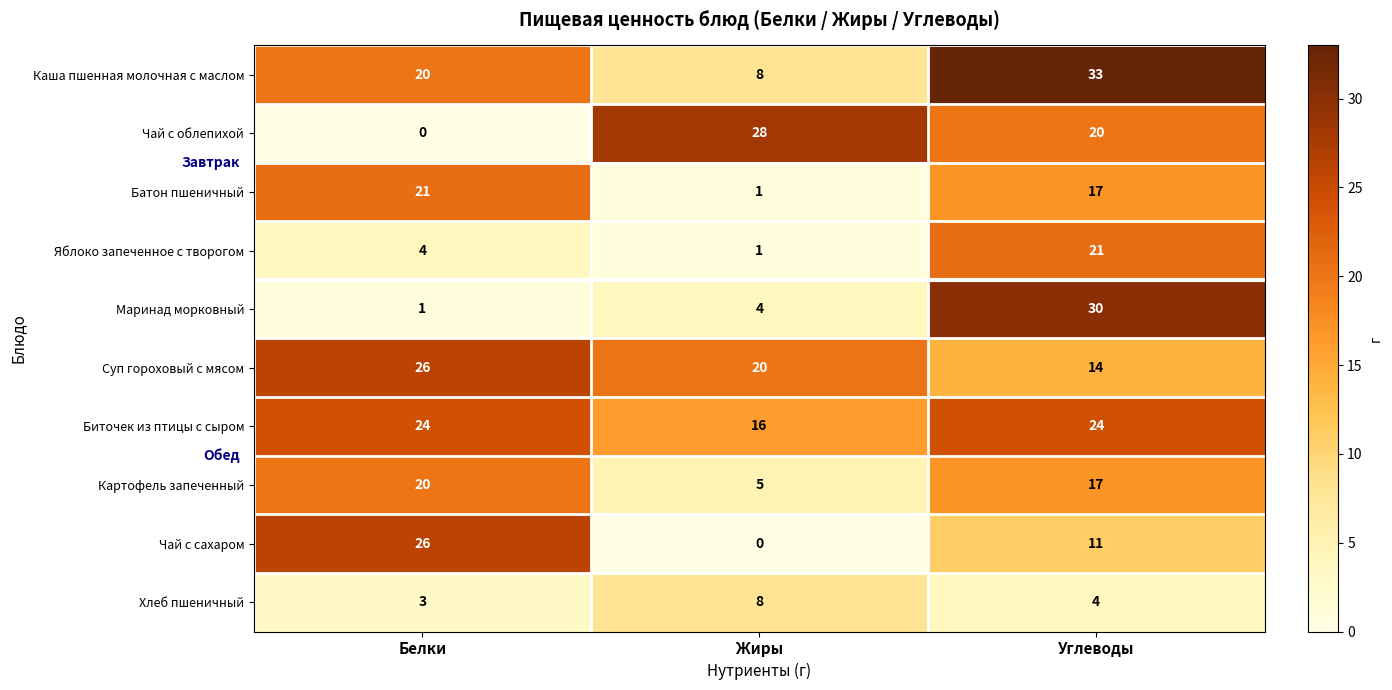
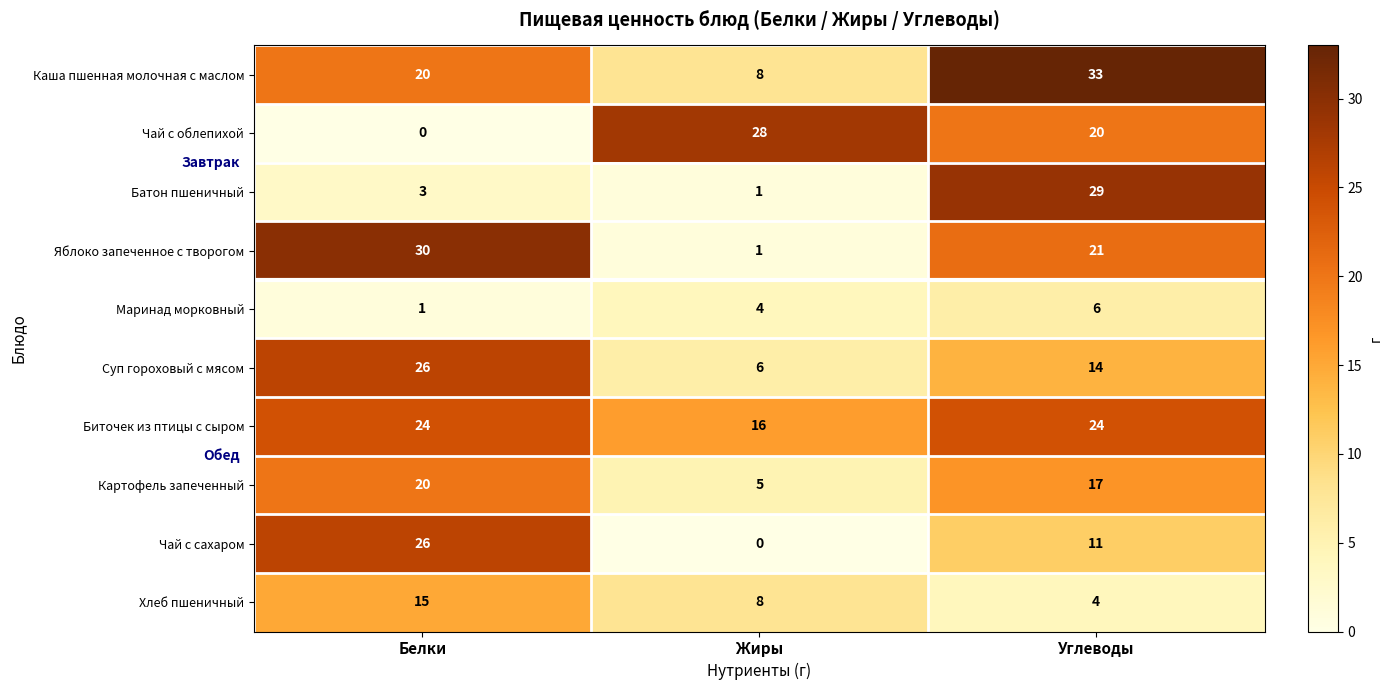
Батон пшеничный, Белки: 21 -> 3
Батон пшеничный, Углеводы: 17 -> 29
Яблоко запеченное с творогом, Белки: 4 -> 30
Маринад морковный, Углеводы: 30 -> 6
Суп гороховый с мясом, Жиры: 20 -> 6
Хлеб пшеничный, Белки: 3 -> 15
